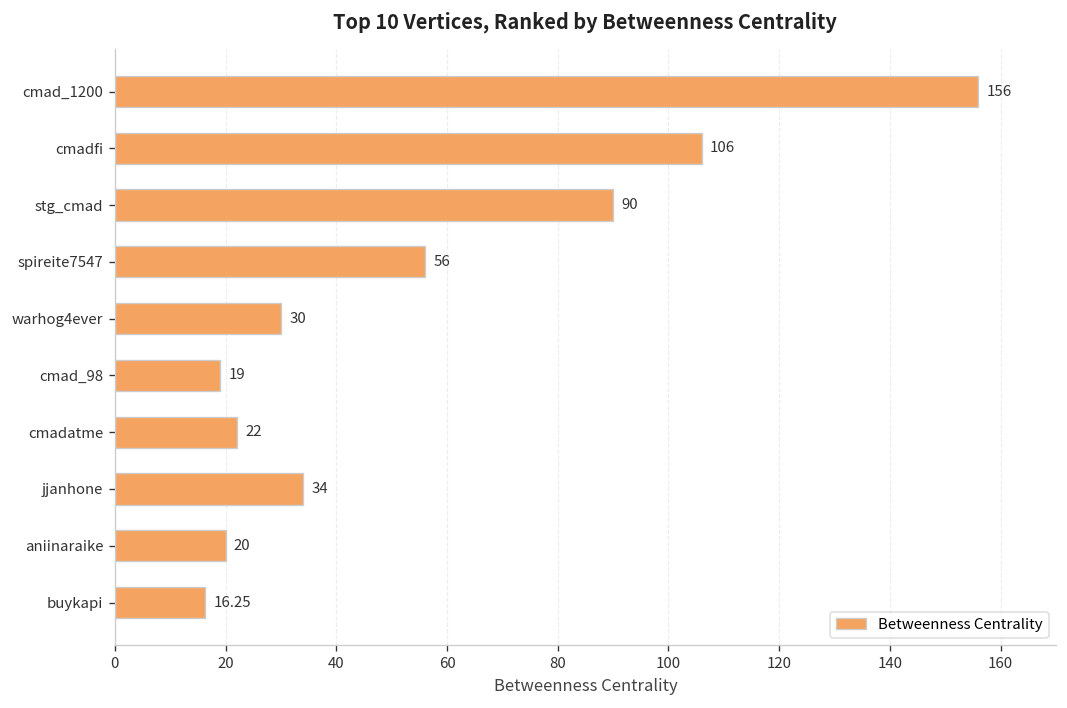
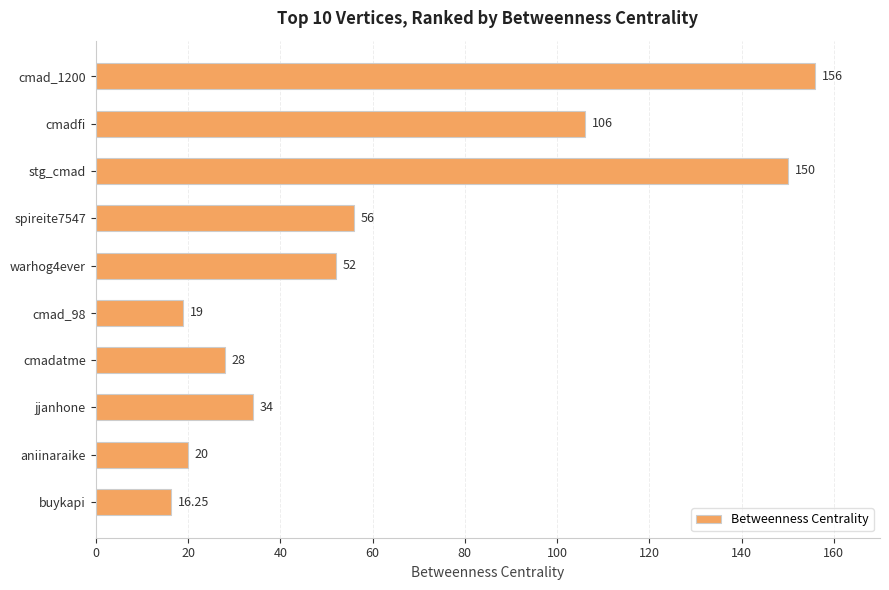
stg_cmad: 90 -> 150
warhog4ever: 30 -> 52
cmadatme: 22 -> 28
